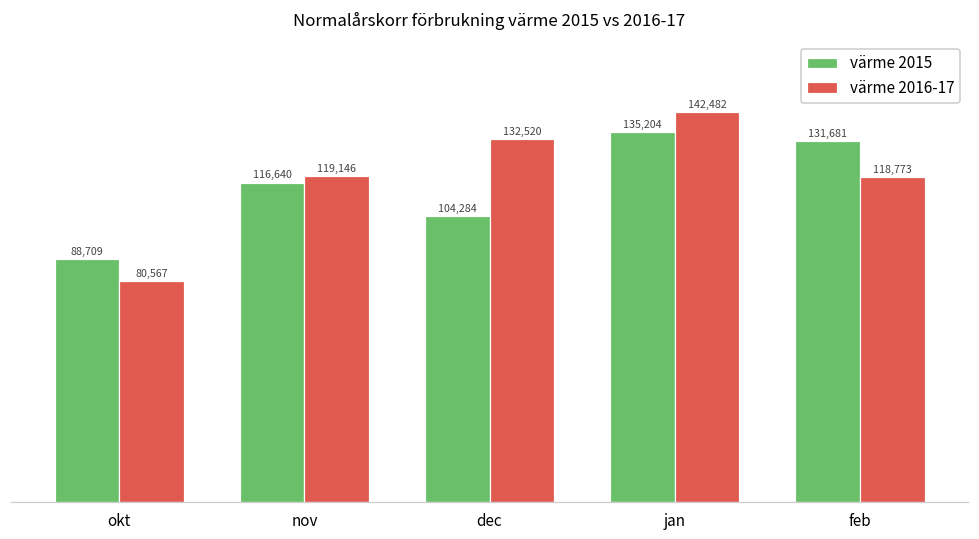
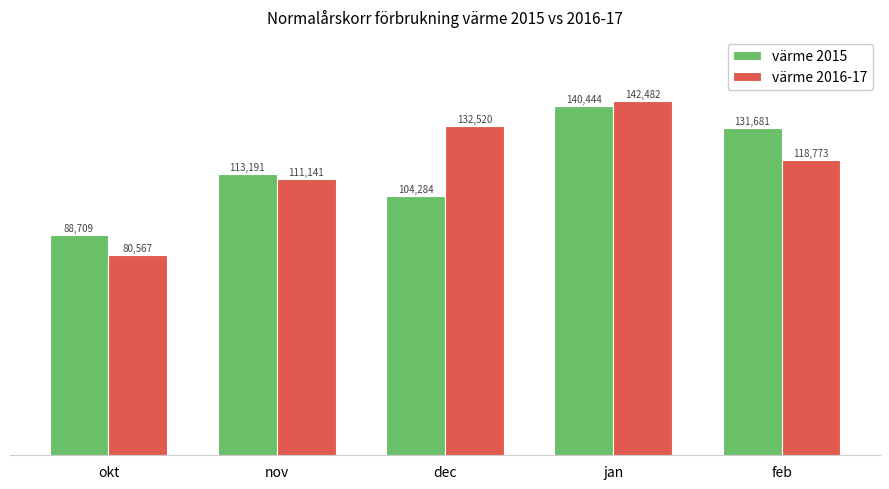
värme 2015, nov: 116,640 -> 113,191
värme 2016-17, nov: 119,146 -> 111,141
värme 2015, jan: 135,204 -> 140,444
